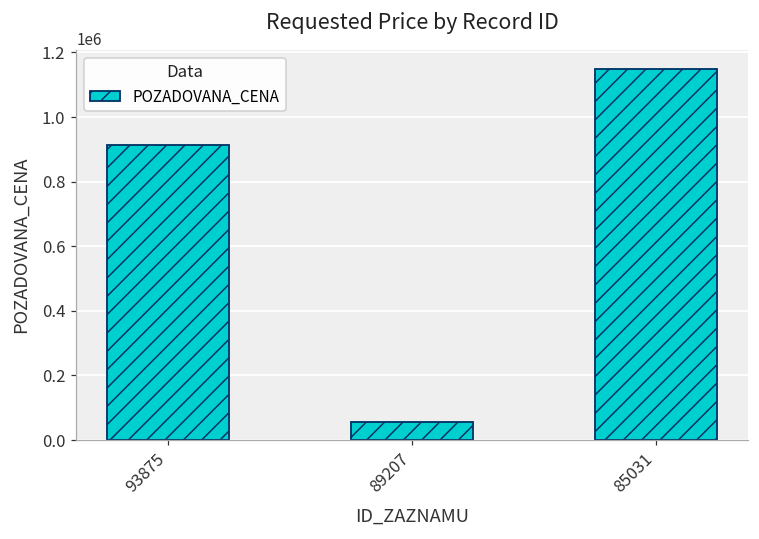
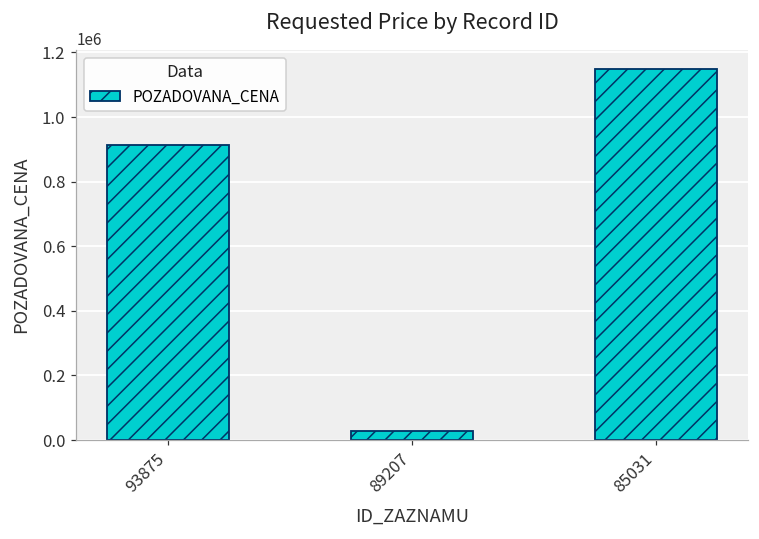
89207: 60000 -> 30000
